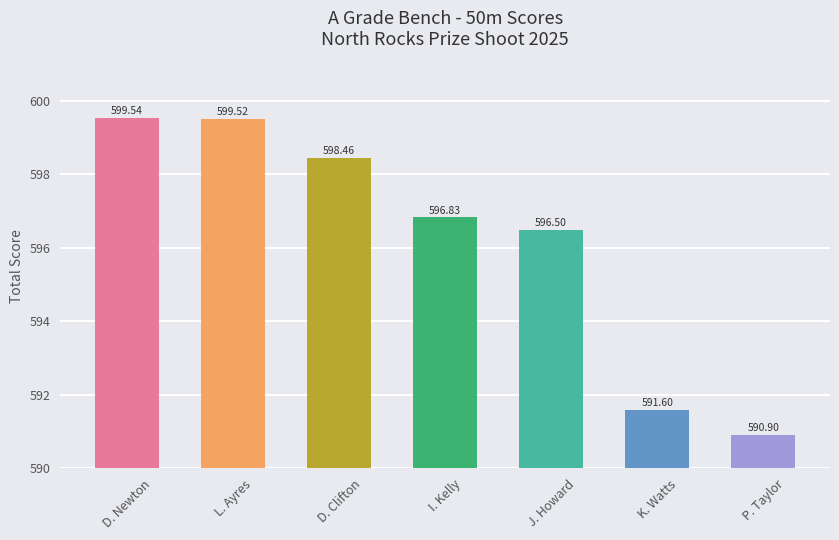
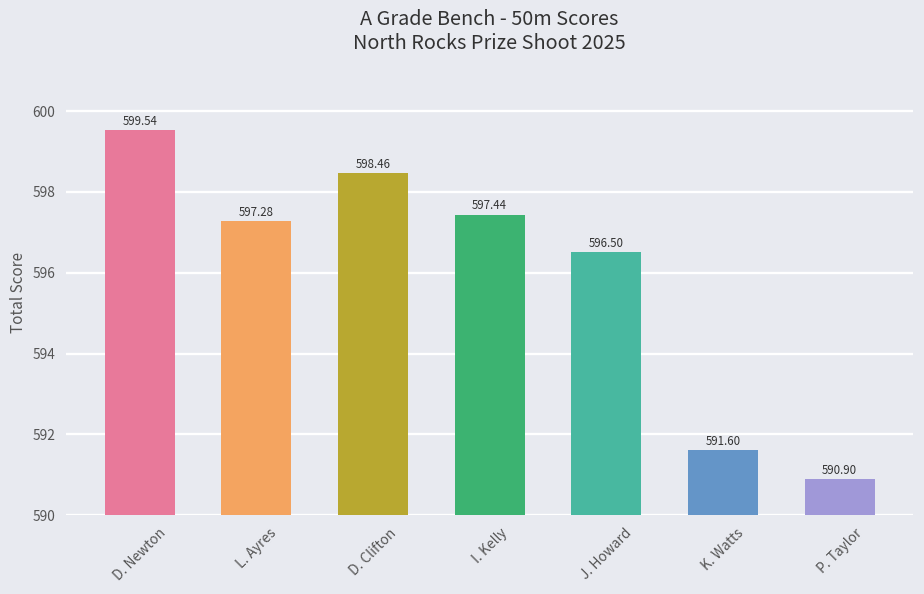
L. Ayres: 599.52 -> 597.28
I. Kelly: 596.83 -> 597.44
